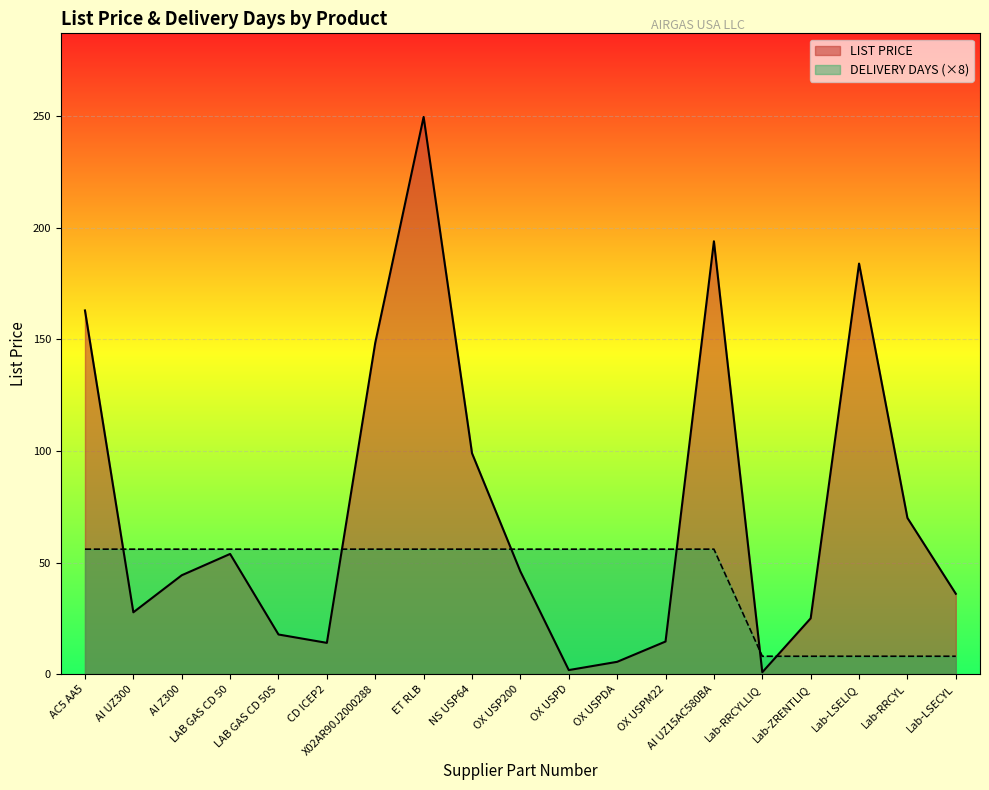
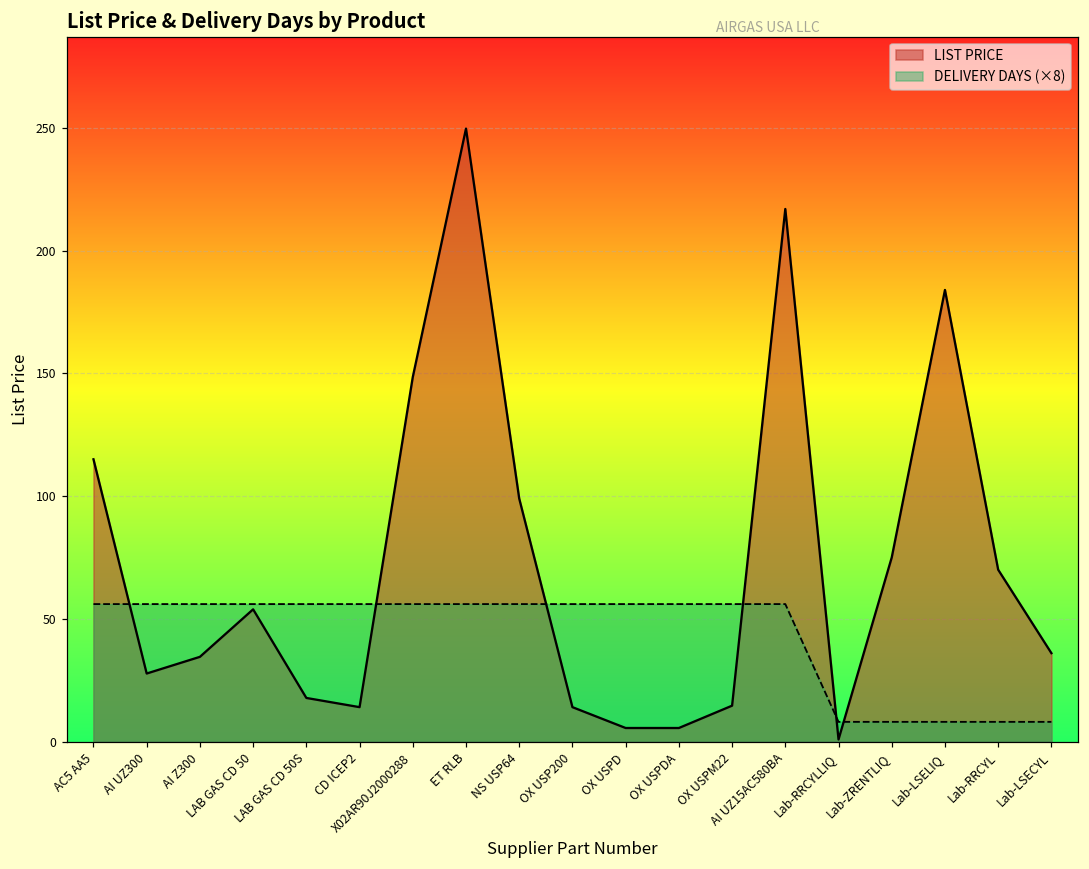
LIST PRICE, AC5 AA5: 163 -> 115
LIST PRICE, AI Z300: 44 -> 35
LIST PRICE, OX USP200: 46 -> 14
LIST PRICE, OX USPD: 2 -> 6
LIST PRICE, AI UZ15AC580BA: 194 -> 217
LIST PRICE, Lab-ZRENTLIQ: 25 -> 75
